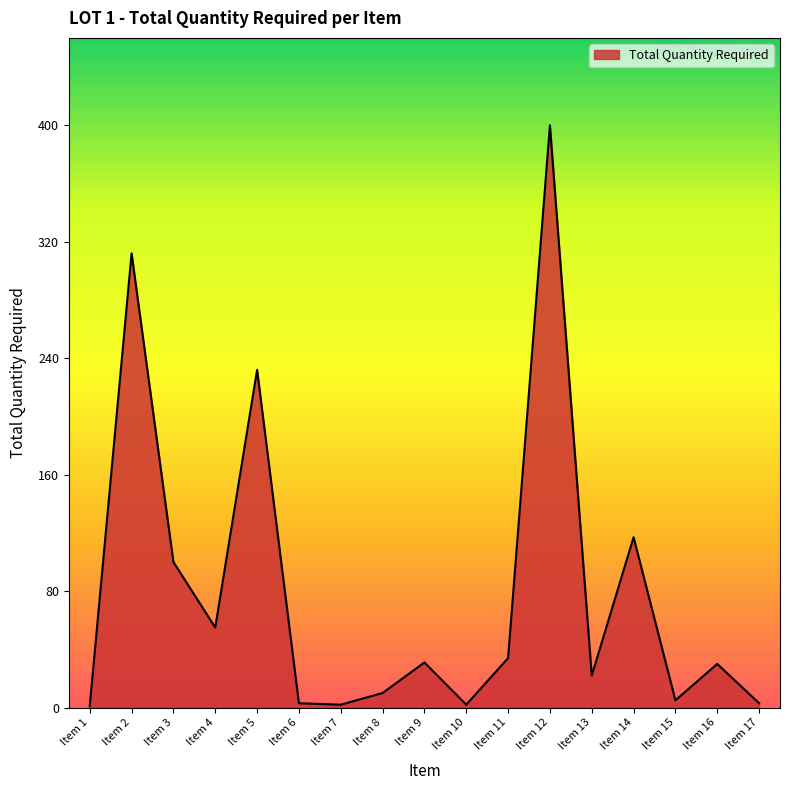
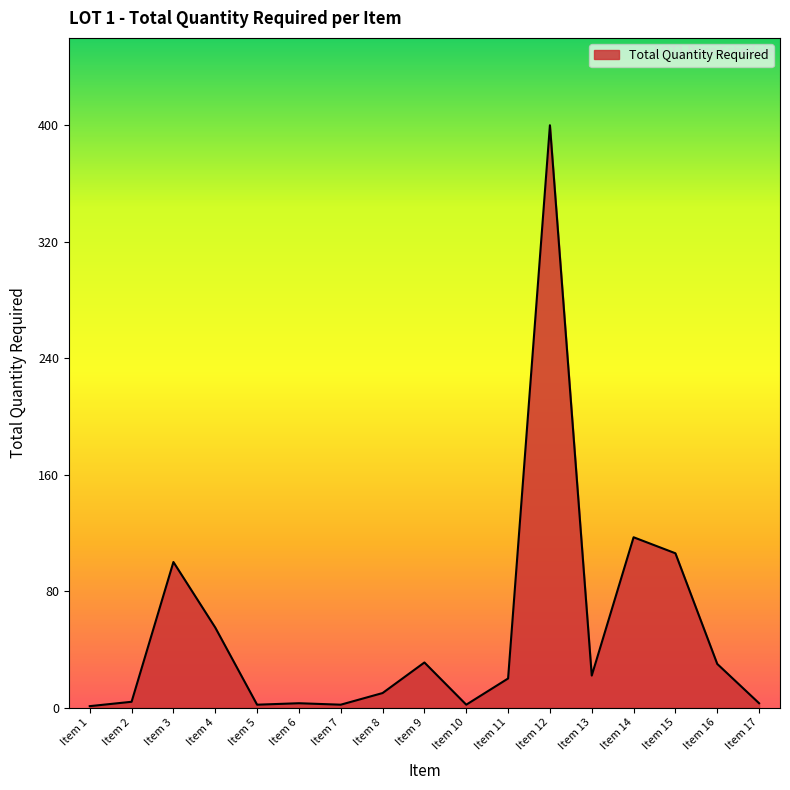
Item 2: 312 -> 4
Item 5: 232 -> 2
Item 11: 34 -> 20
Item 15: 5 -> 106
